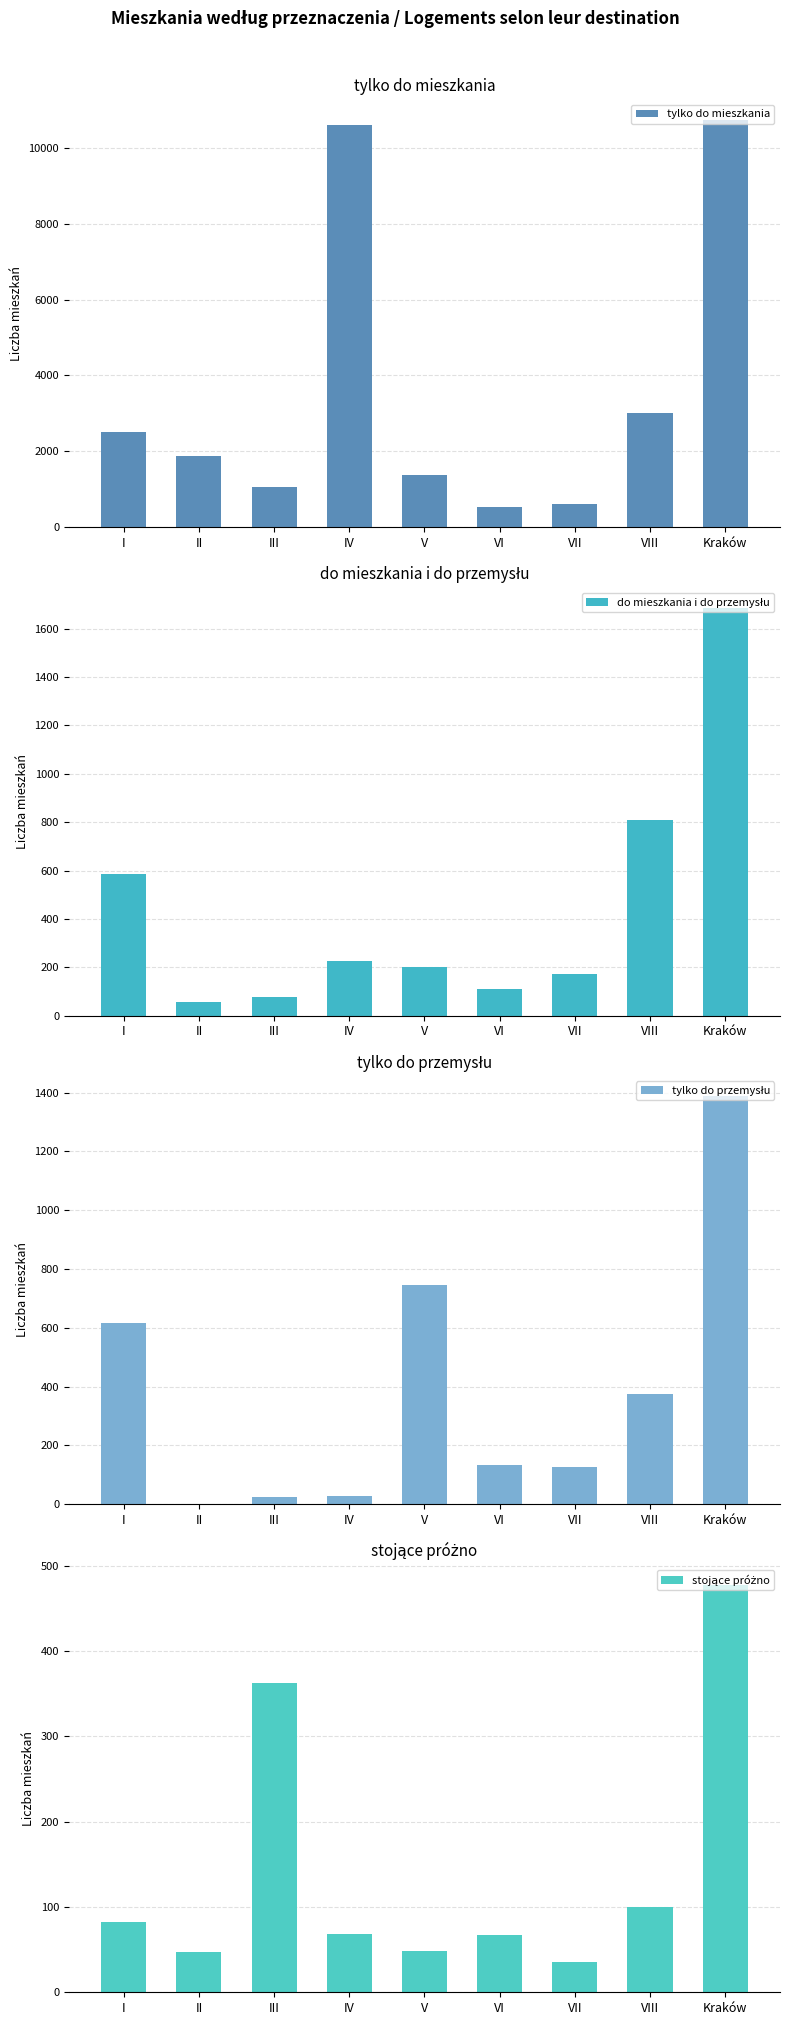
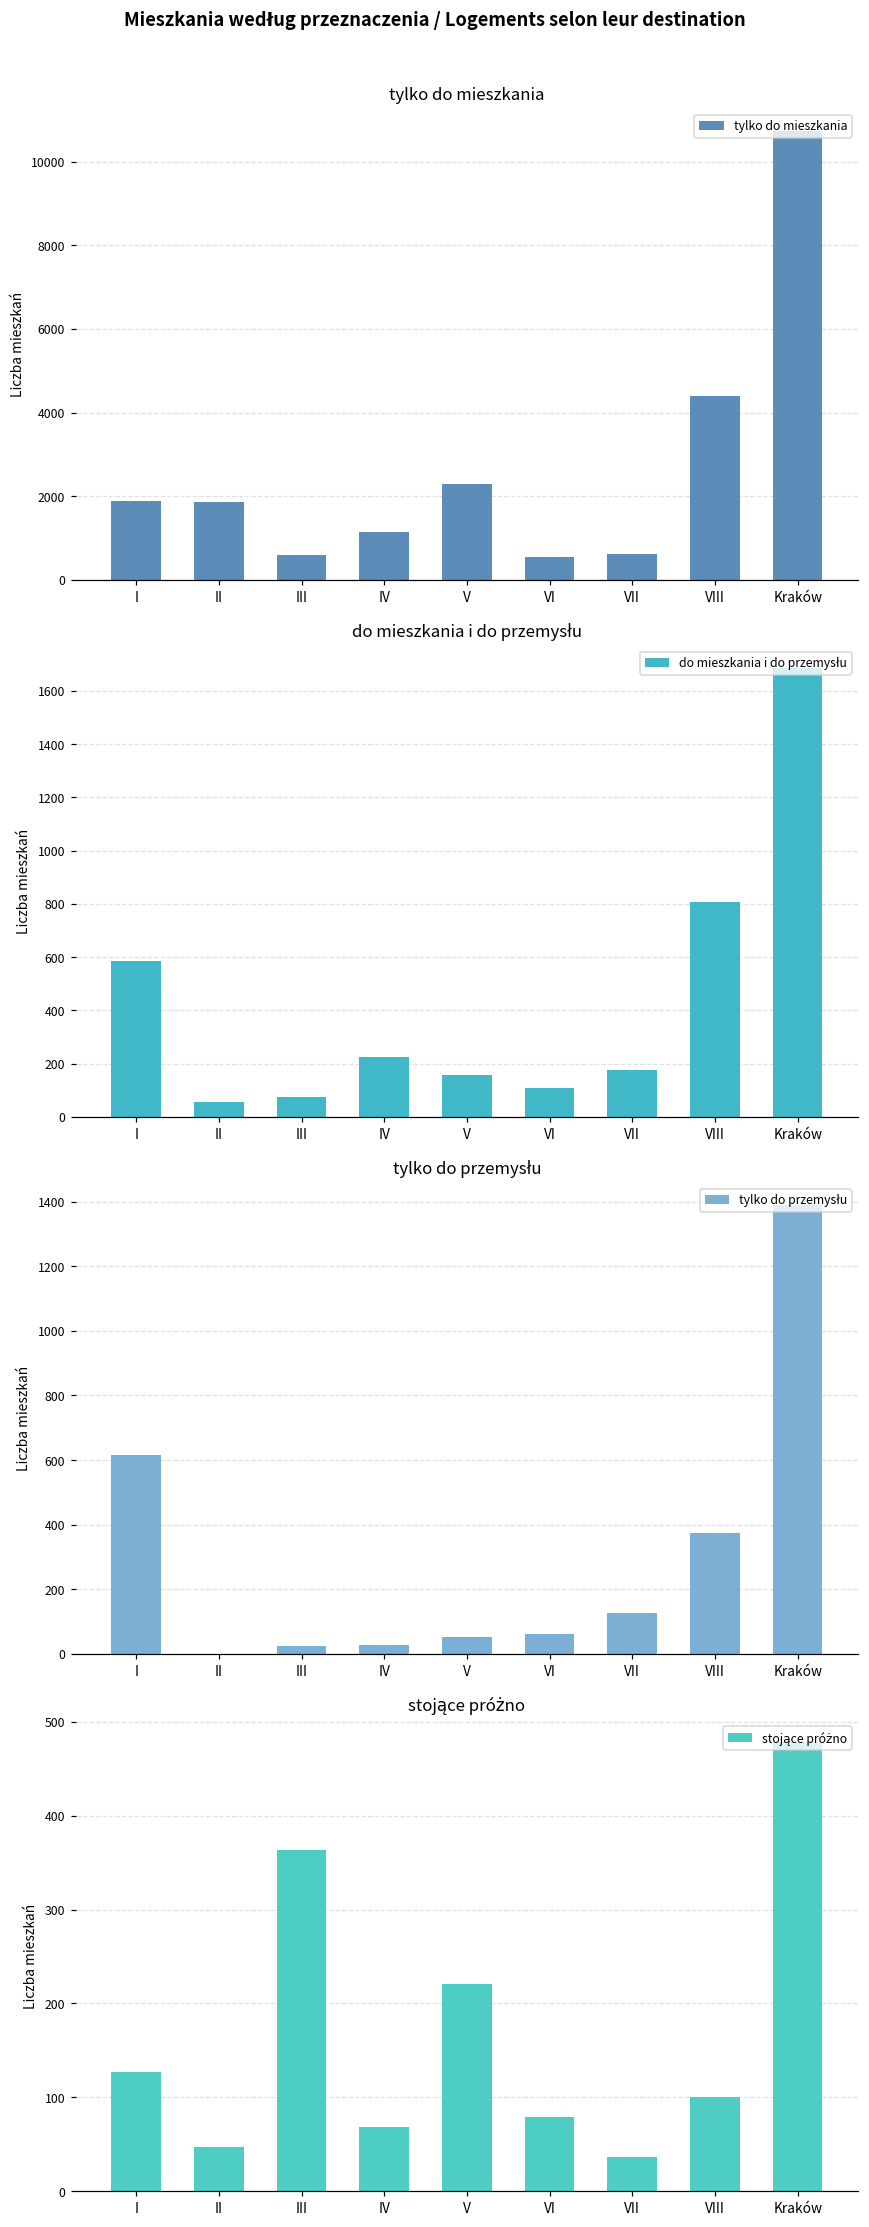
tylko do mieszkania, I: 2500 -> 1900
tylko do mieszkania, III: 1100 -> 600
tylko do mieszkania, IV: 10600 -> 1100
tylko do mieszkania, V: 1400 -> 2300
tylko do mieszkania, VIII: 3000 -> 4400
do mieszkania i do przemysłu, V: 200 -> 160
tylko do przemysłu, V: 750 -> 50
tylko do przemysłu, VI: 130 -> 60
stojące próżno, I: 80 -> 130
stojące próżno, V: 50 -> 220
stojące próżno, VI: 70 -> 80
